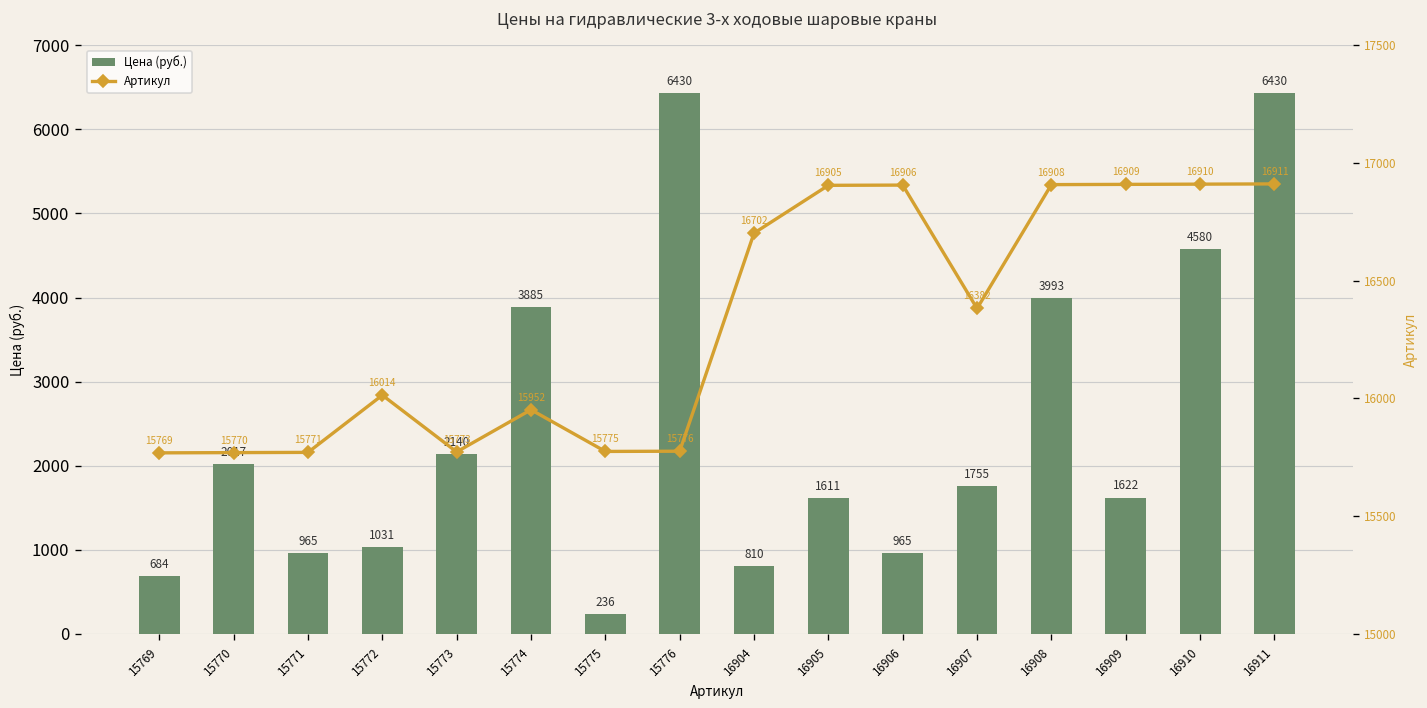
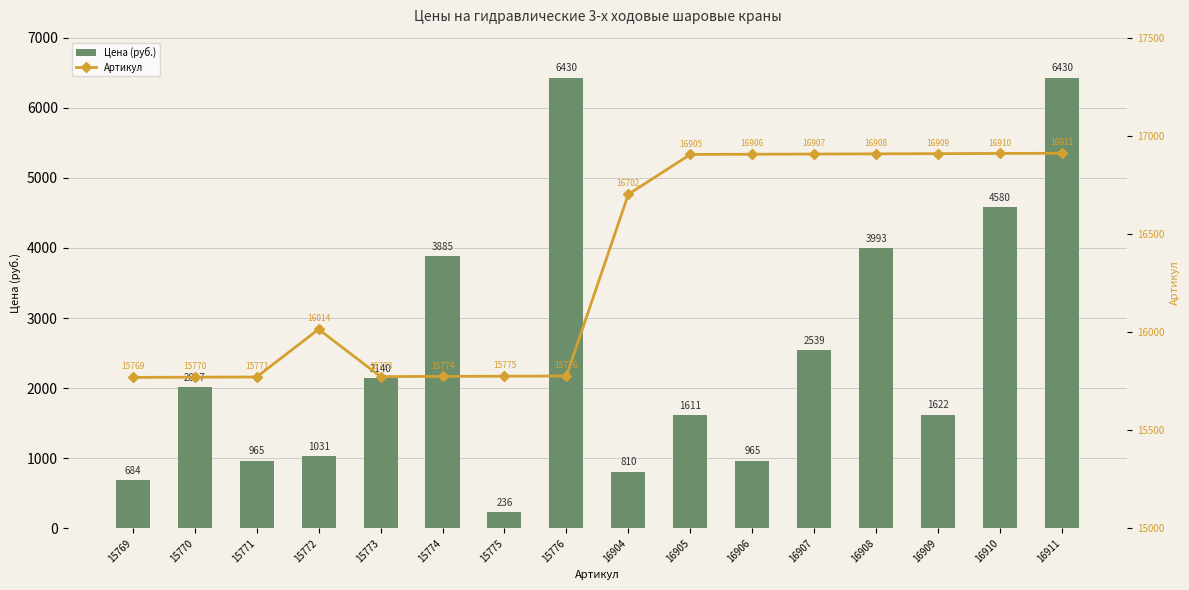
Цена (руб.), 16907: 1755 -> 2539
Артикул, 15774: 15952 -> 15774
Артикул, 16907: 16382 -> 16907
